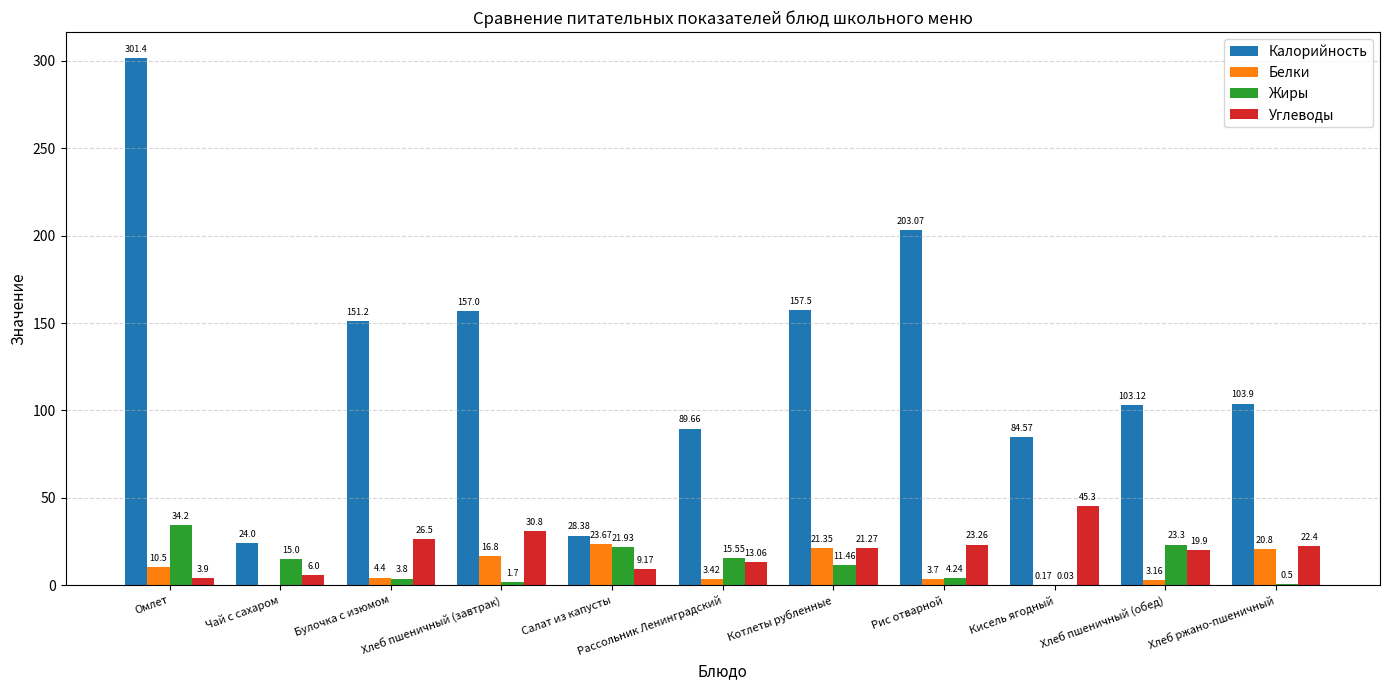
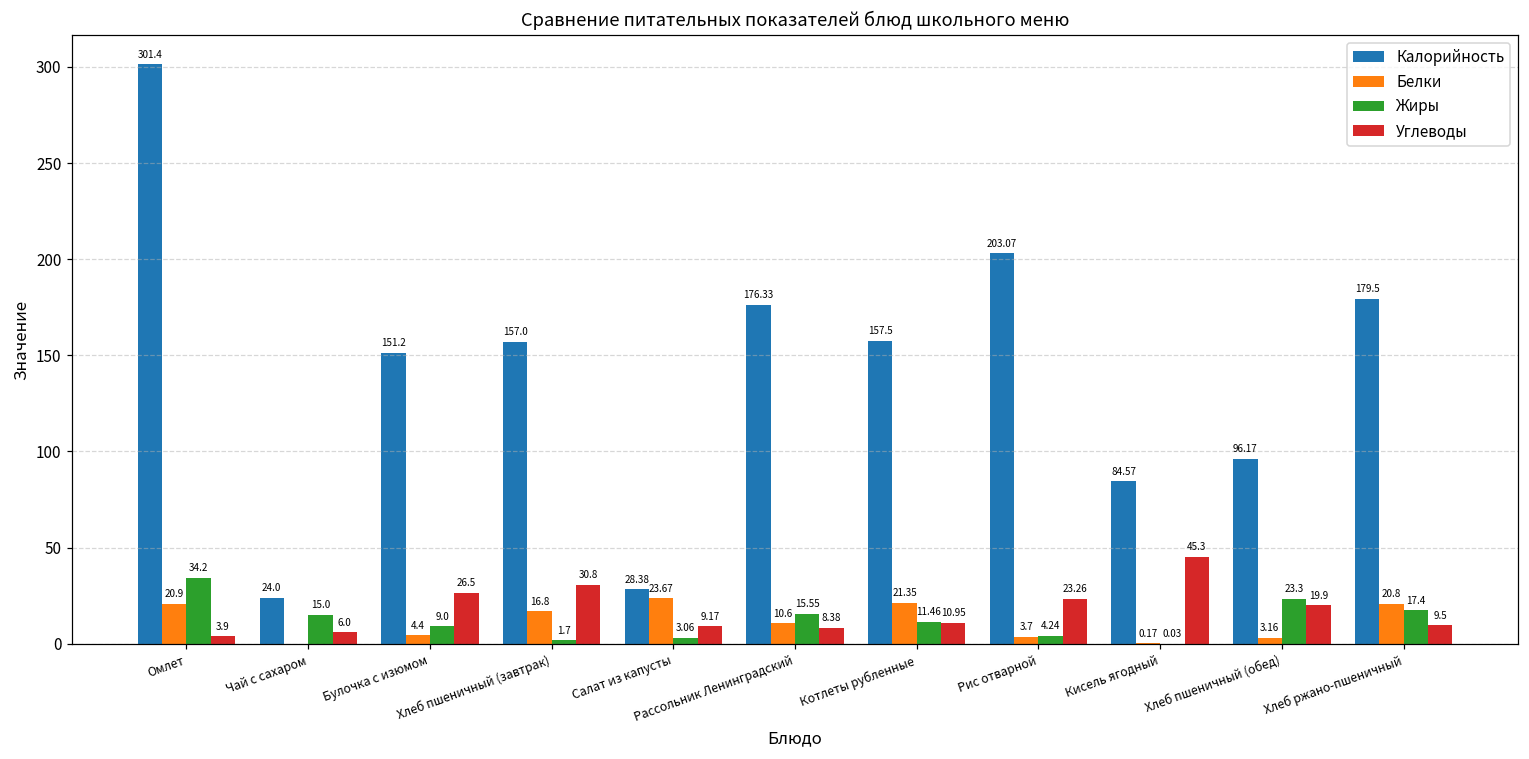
Белки, Омлет: 10.5 -> 20.9
Жиры, Булочка с изюмом: 3.8 -> 9.0
Жиры, Салат из капусты: 21.93 -> 3.06
Калорийность, Рассольник Ленинградский: 89.66 -> 176.33
Белки, Рассольник Ленинградский: 3.42 -> 10.6
Углеводы, Рассольник Ленинградский: 13.06 -> 8.38
Углеводы, Котлеты рубленные: 21.27 -> 10.95
Калорийность, Хлеб пшеничный (обед): 103.12 -> 96.17
Калорийность, Хлеб ржано-пшеничный: 103.9 -> 179.5
Жиры, Хлеб ржано-пшеничный: 0.5 -> 17.4
Углеводы, Хлеб ржано-пшеничный: 22.4 -> 9.5
